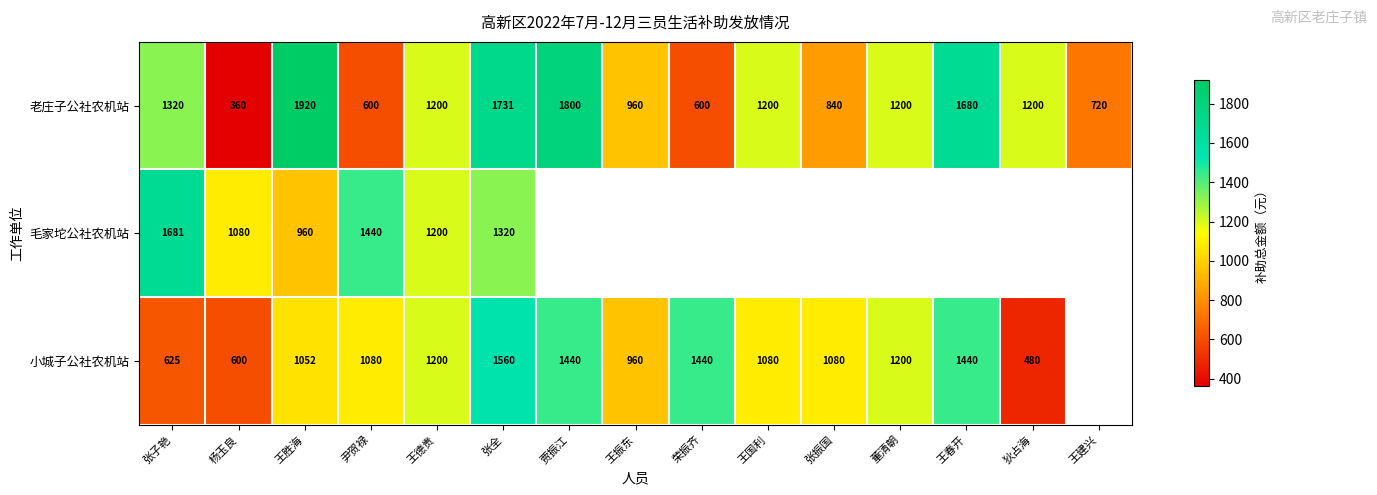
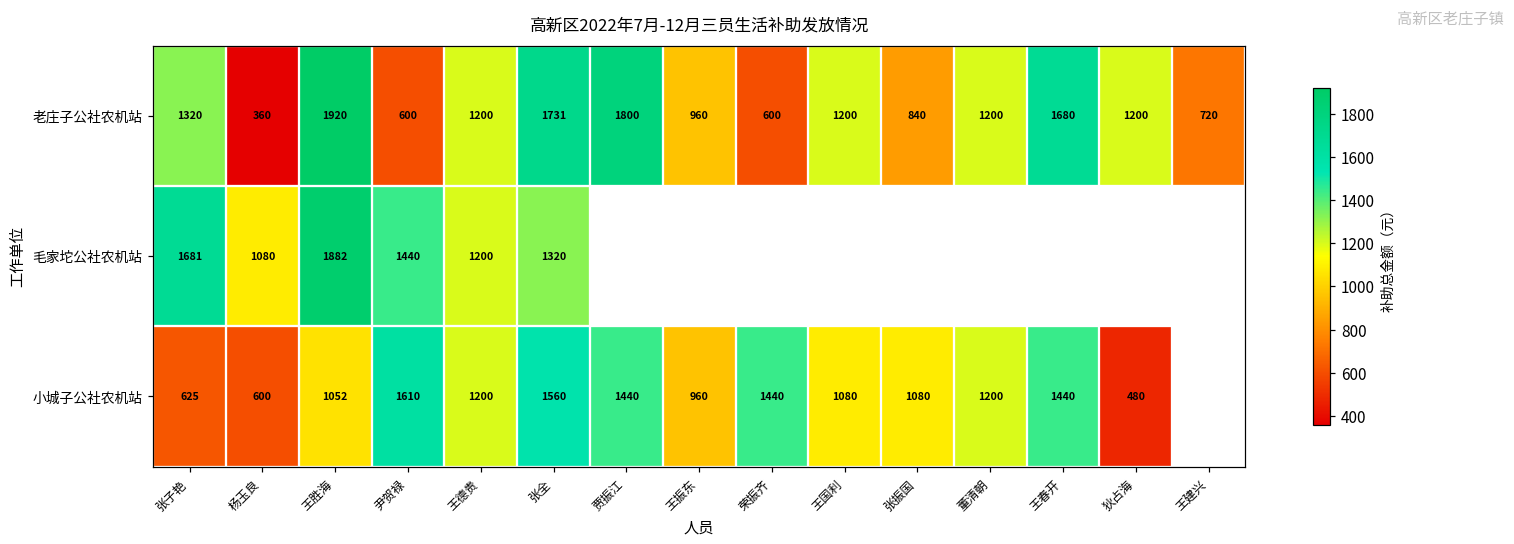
毛家坨公社农机站, 王胜海: 960 -> 1882
小城子公社农机站, 尹贺禄: 1080 -> 1610
